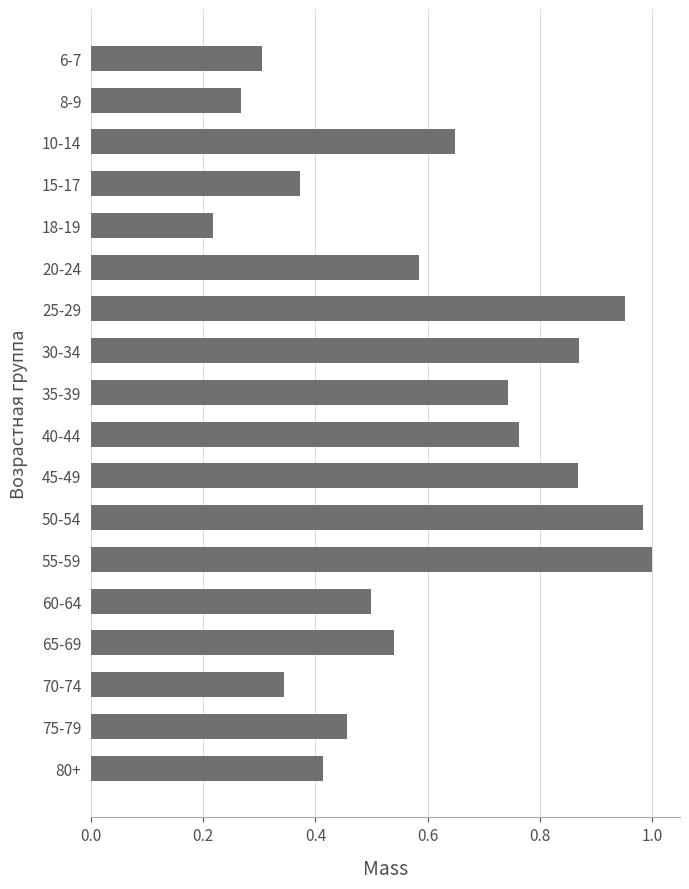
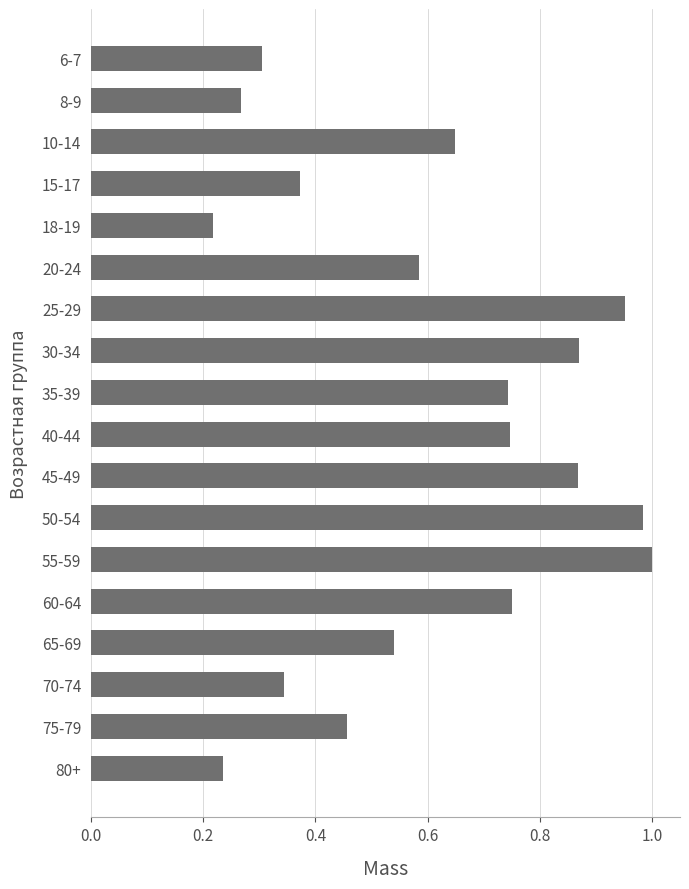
40-44: 0.76 -> 0.75
60-64: 0.50 -> 0.75
80+: 0.41 -> 0.24
